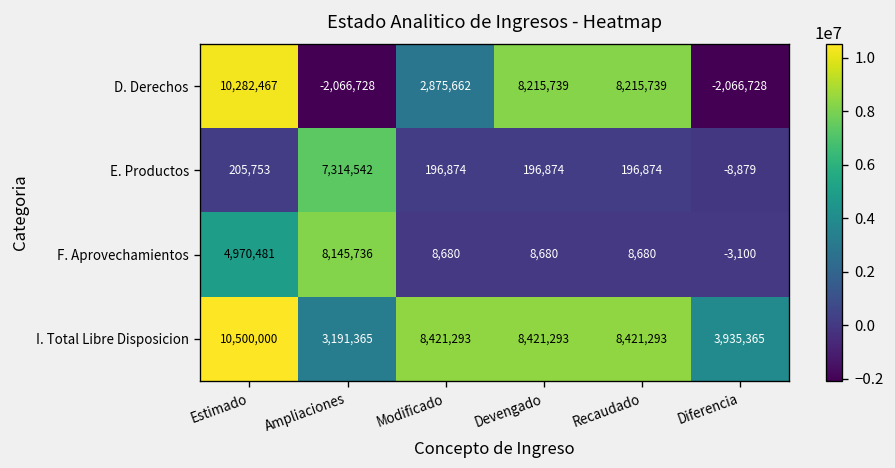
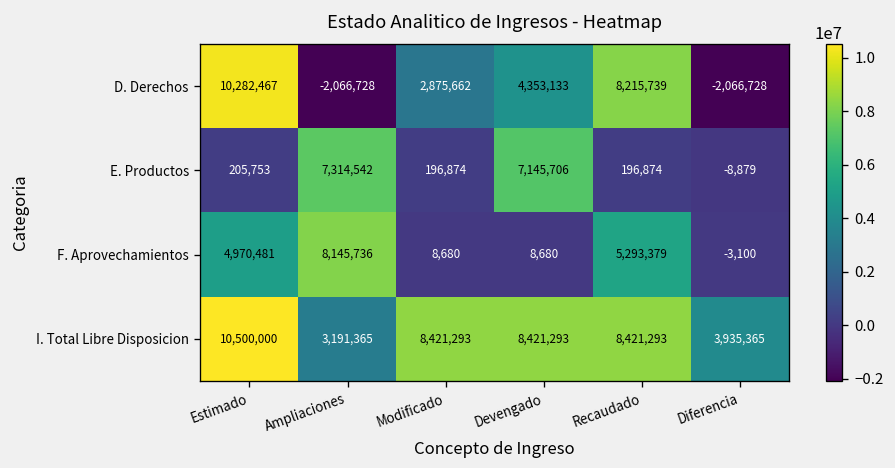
D. Derechos, Devengado: 8,215,739 -> 4,353,133
E. Productos, Devengado: 196,874 -> 7,145,706
F. Aprovechamientos, Recaudado: 8,680 -> 5,293,379
